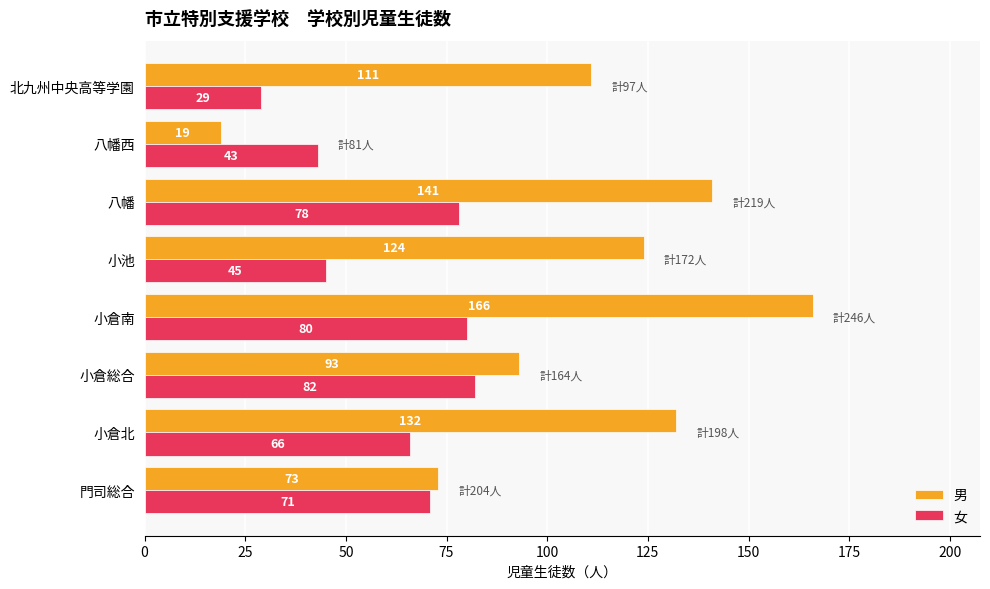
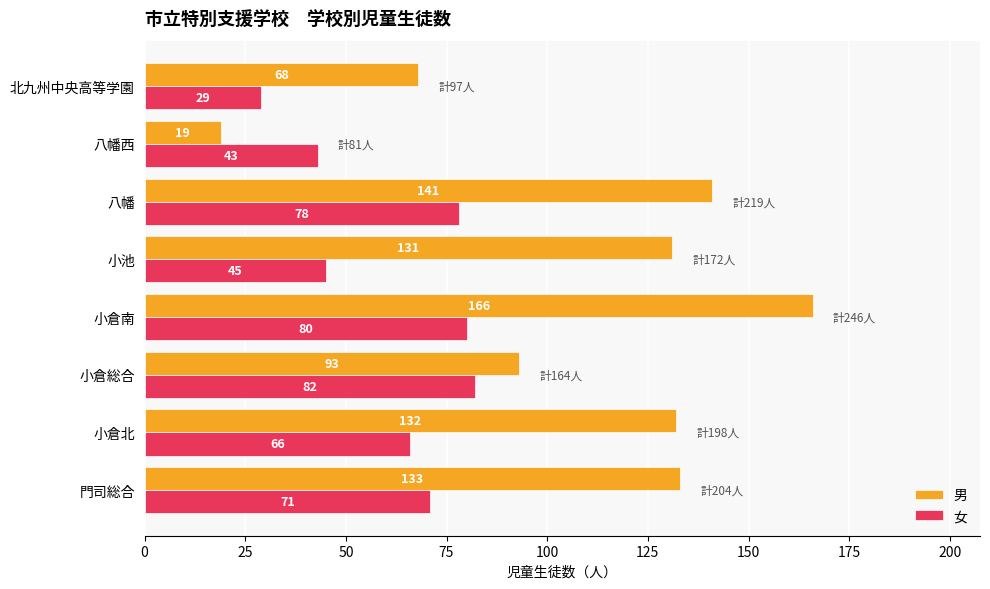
男, 北九州中央高等学園: 111 -> 68
男, 小池: 124 -> 131
男, 門司総合: 73 -> 133
